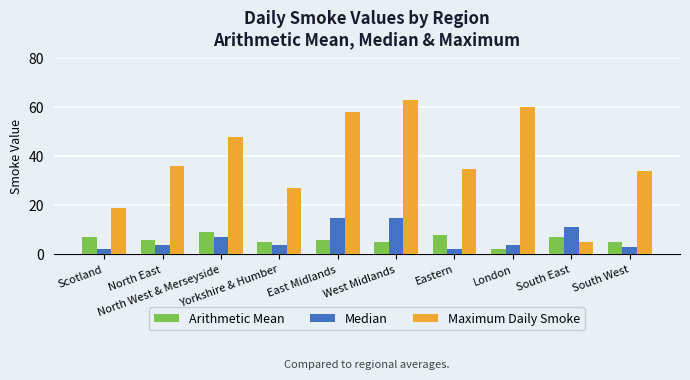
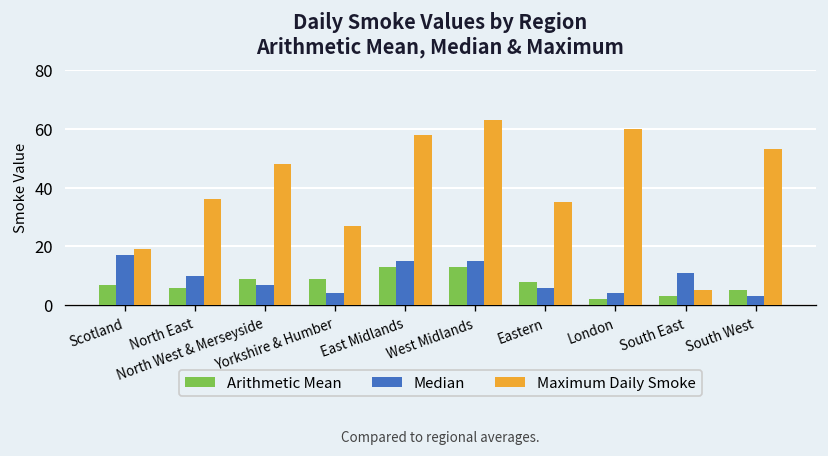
Median, Scotland: 2 -> 17
Median, North East: 4 -> 10
Arithmetic Mean, Yorkshire & Humber: 5 -> 9
Arithmetic Mean, East Midlands: 6 -> 13
Arithmetic Mean, West Midlands: 5 -> 13
Median, Eastern: 2 -> 6
Arithmetic Mean, South East: 7 -> 3
Maximum Daily Smoke, South West: 34 -> 53
